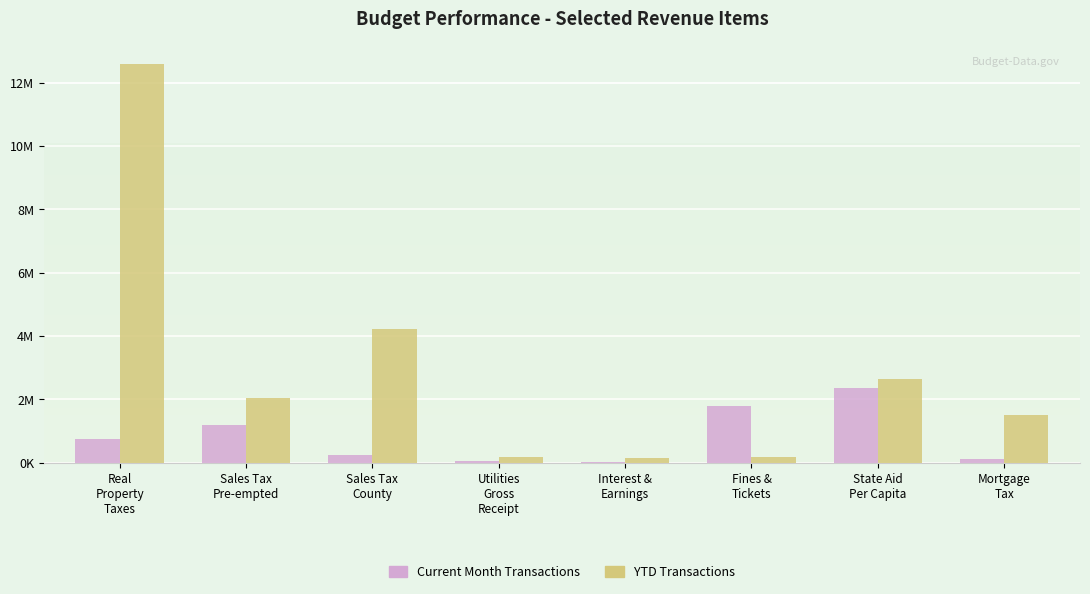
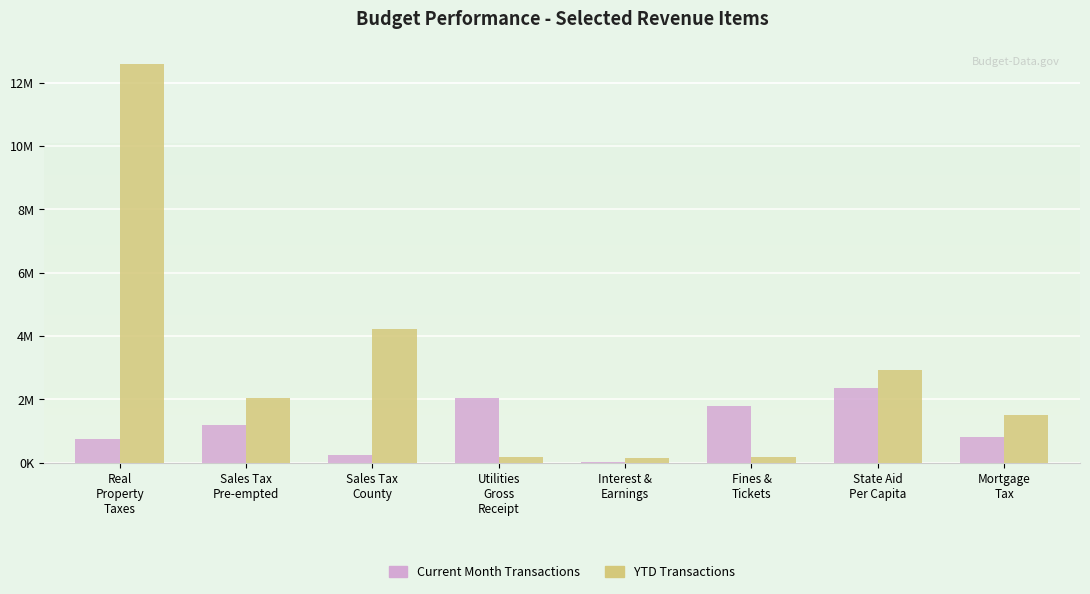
Current Month Transactions, Utilities Gross Receipt: 0 -> 2000000
YTD Transactions, State Aid Per Capita: 2700000 -> 2900000
Current Month Transactions, Mortgage Tax: 100000 -> 800000
